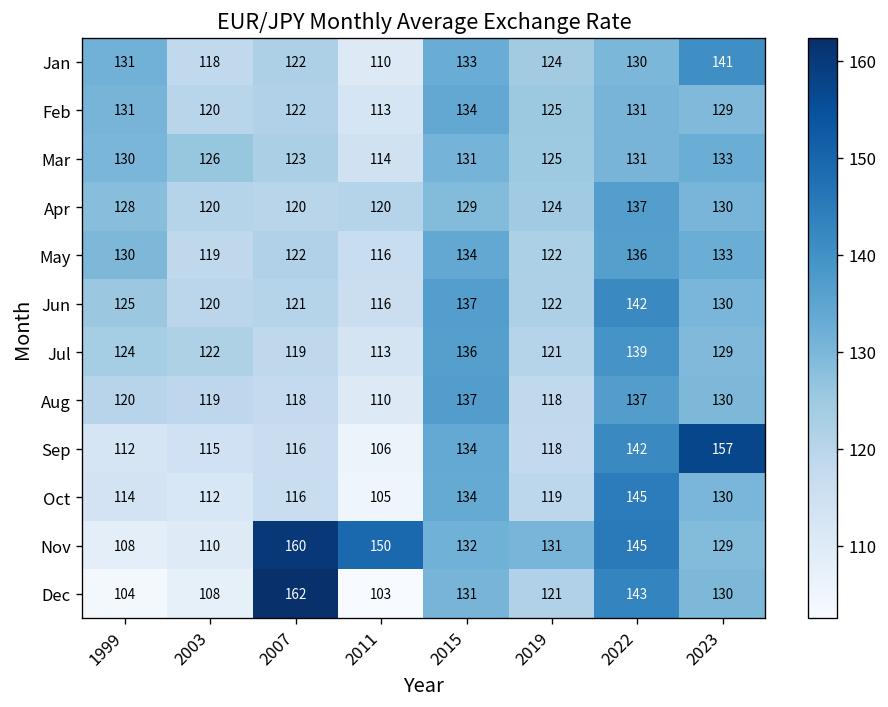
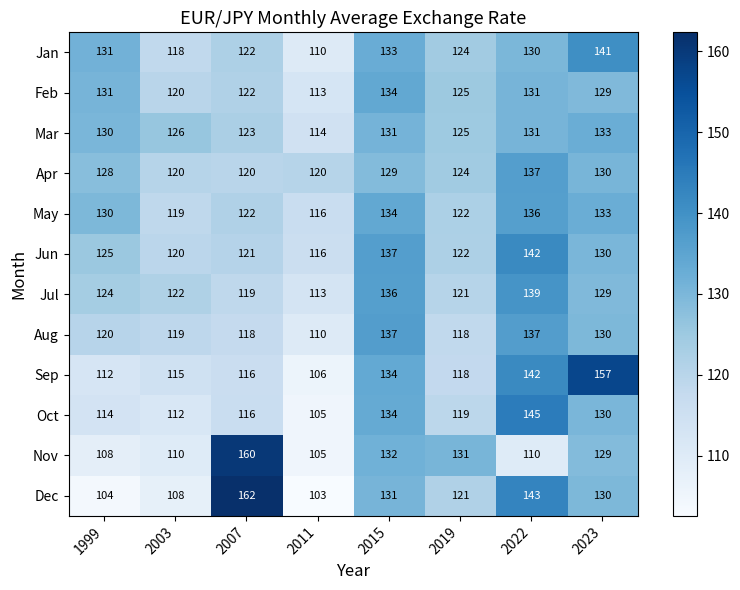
Nov, 2011: 150 -> 105
Nov, 2022: 145 -> 110
